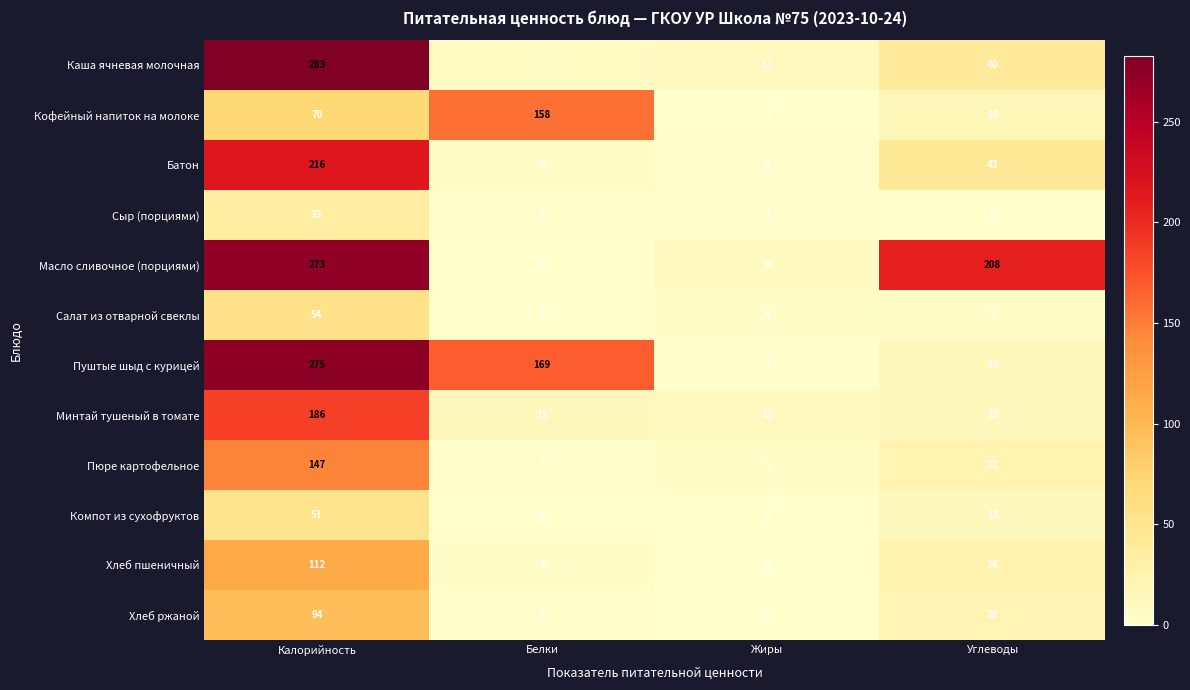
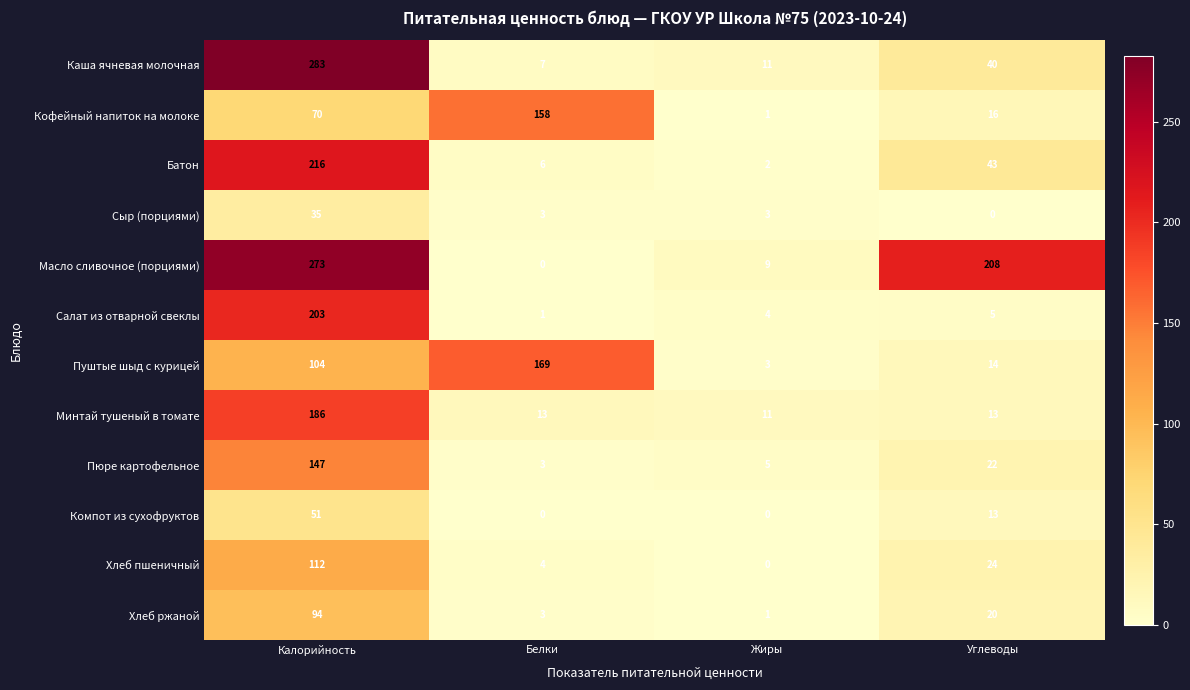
Салат из отварной свеклы, Калорийность: 54 -> 203
Пуштые шыд с курицей, Калорийность: 275 -> 104
